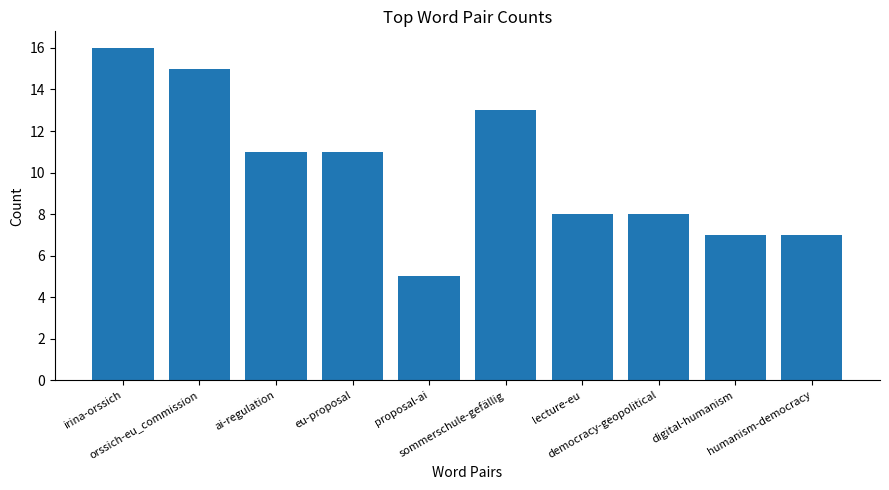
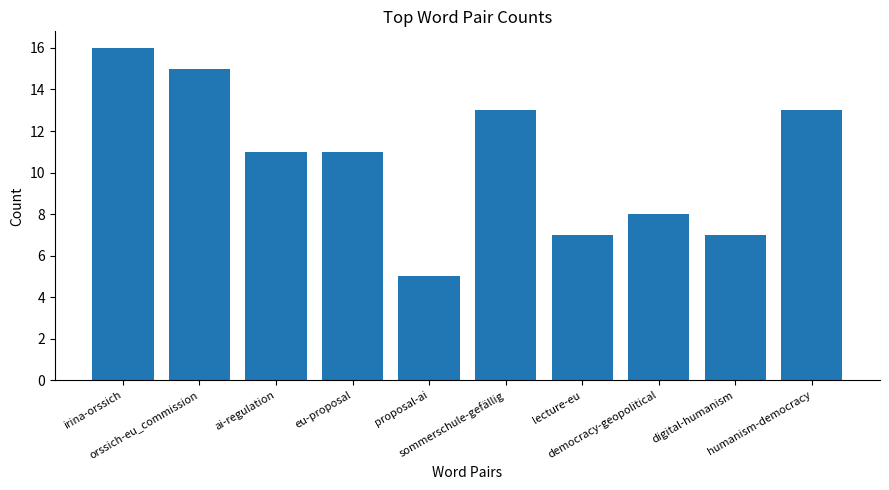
lecture-eu: 8 -> 7
humanism-democracy: 7 -> 13
